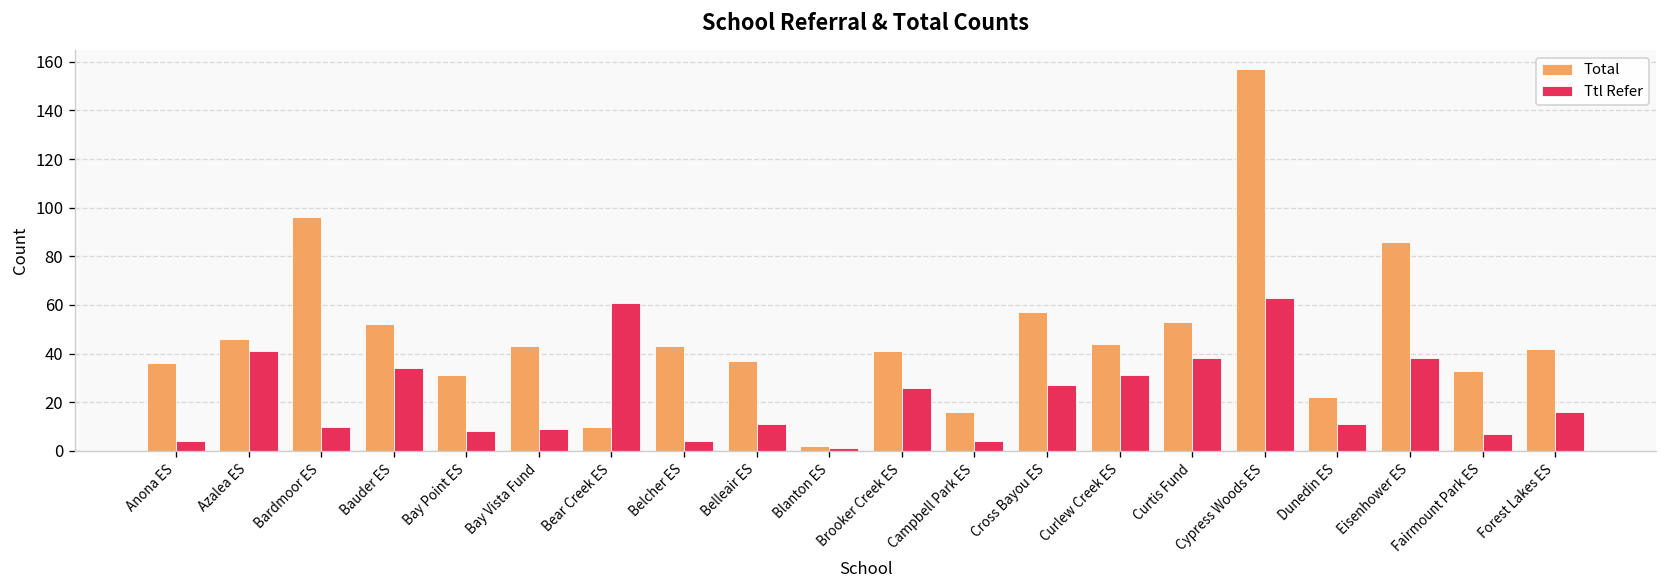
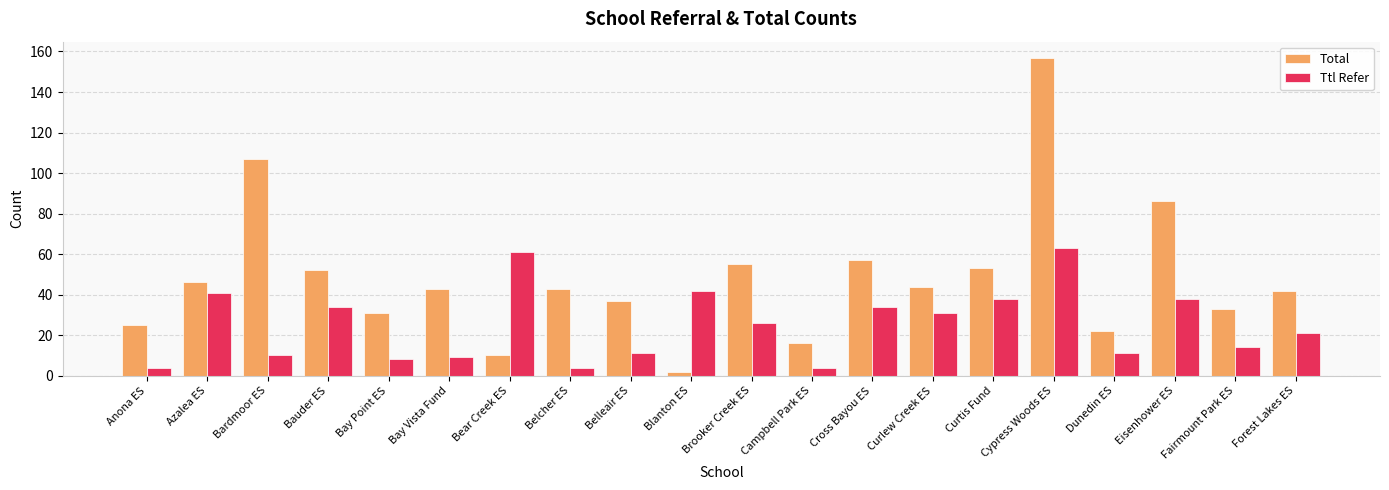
Total, Anona ES: 36 -> 25
Total, Bardmoor ES: 96 -> 107
Ttl Refer, Blanton ES: 1 -> 42
Total, Brooker Creek ES: 41 -> 55
Ttl Refer, Cross Bayou ES: 27 -> 34
Ttl Refer, Fairmount Park ES: 7 -> 14
Ttl Refer, Forest Lakes ES: 16 -> 21
